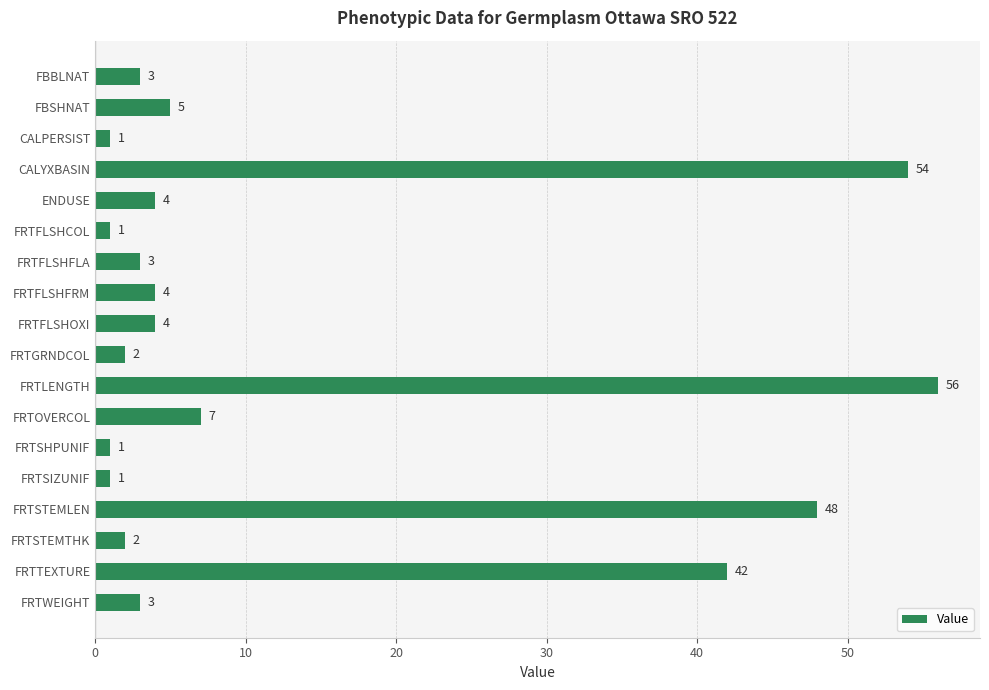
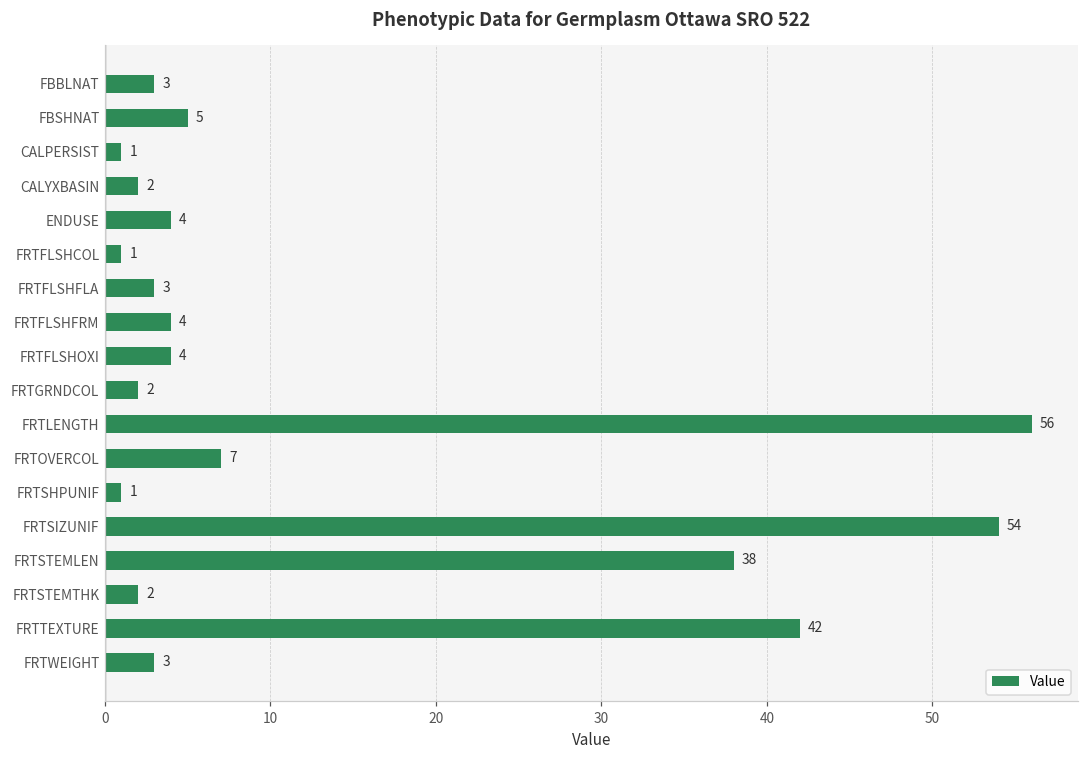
CALYXBASIN: 54 -> 2
FRTSIZUNIF: 1 -> 54
FRTSTEMLEN: 48 -> 38
